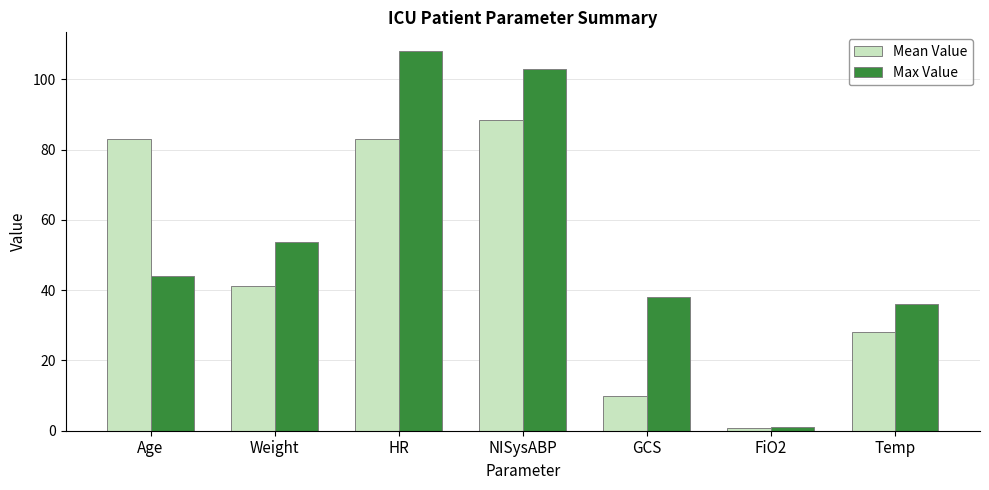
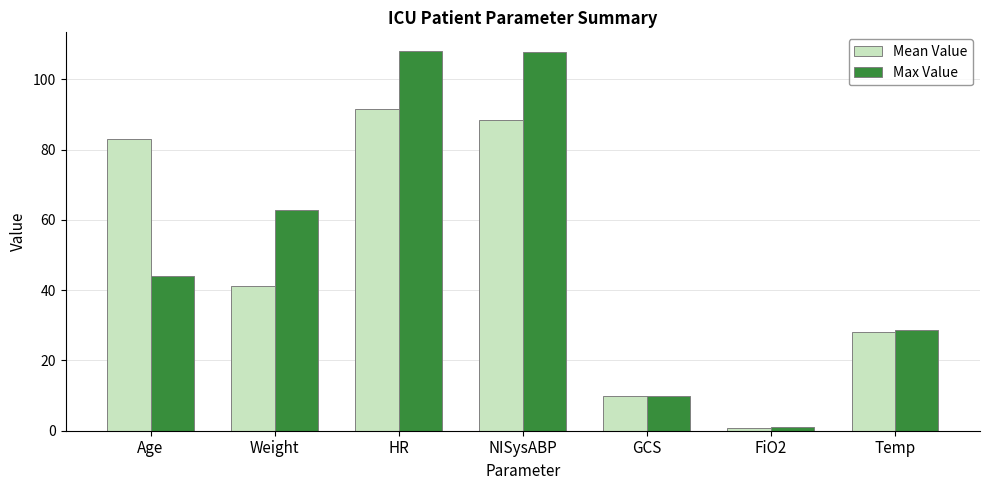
Max Value, Weight: 54 -> 63
Mean Value, HR: 83 -> 92
Max Value, NISysABP: 103 -> 108
Max Value, GCS: 38 -> 10
Max Value, Temp: 36 -> 29
